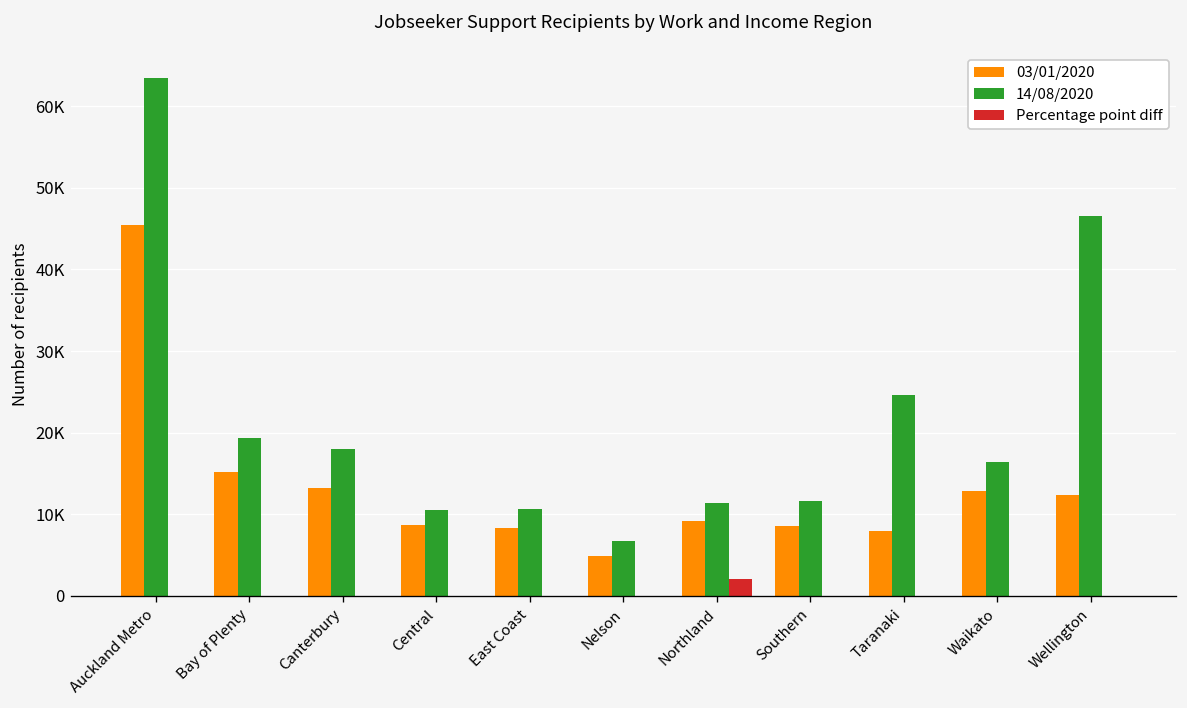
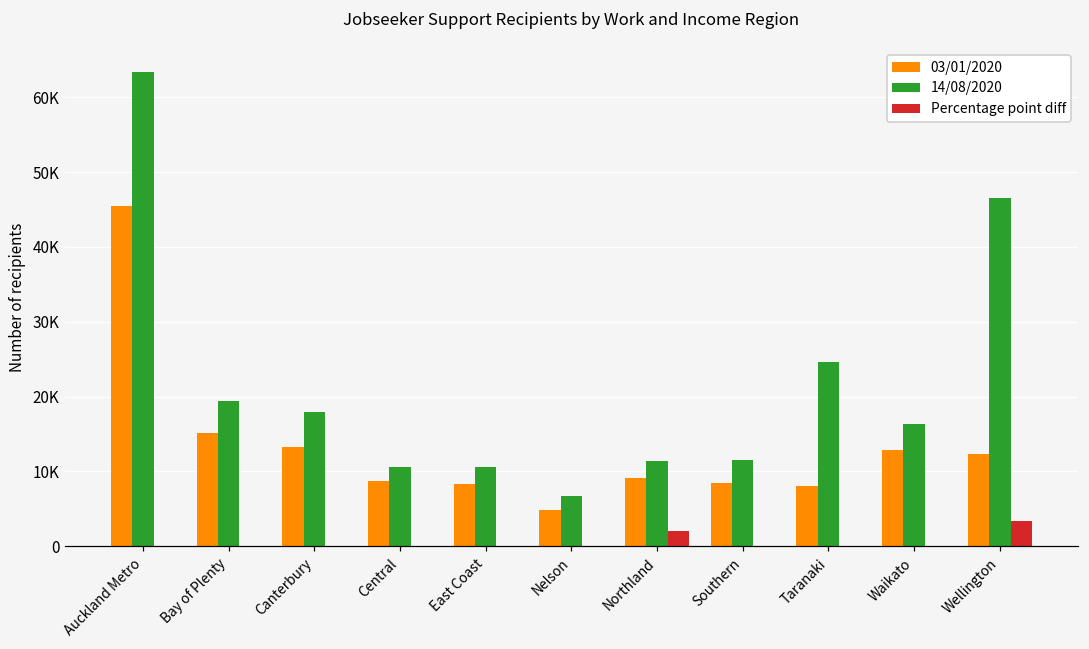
Percentage point diff, Wellington: 0 -> 3000
